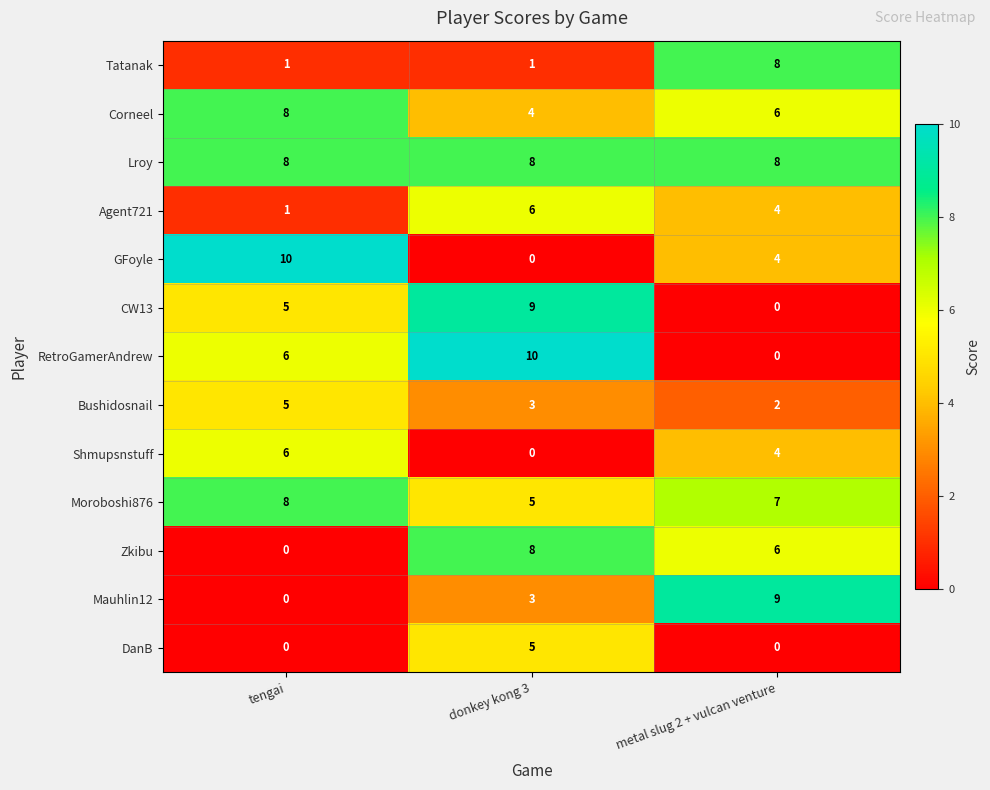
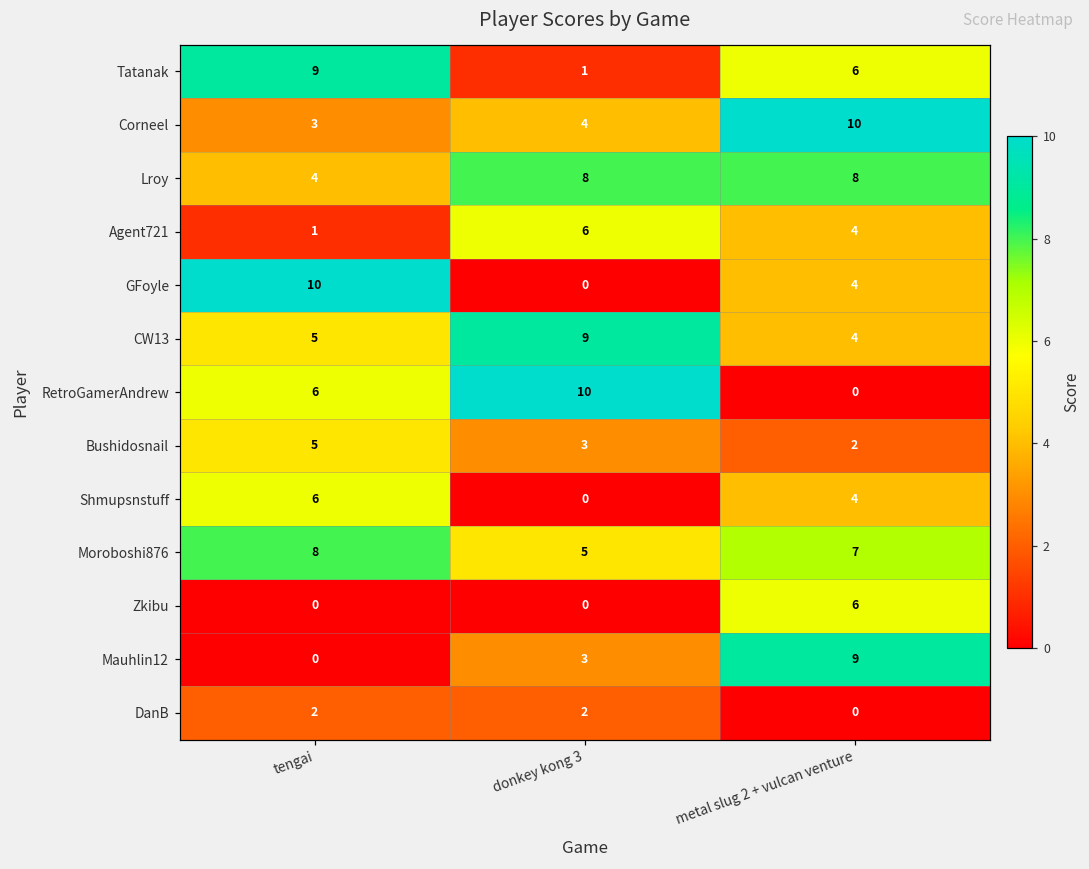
Tatanak, tengai: 1 -> 9
Tatanak, metal slug 2 + vulcan venture: 8 -> 6
Corneel, tengai: 8 -> 3
Corneel, metal slug 2 + vulcan venture: 6 -> 10
Lroy, tengai: 8 -> 4
CW13, metal slug 2 + vulcan venture: 0 -> 4
Zkibu, donkey kong 3: 8 -> 0
DanB, tengai: 0 -> 2
DanB, donkey kong 3: 5 -> 2
